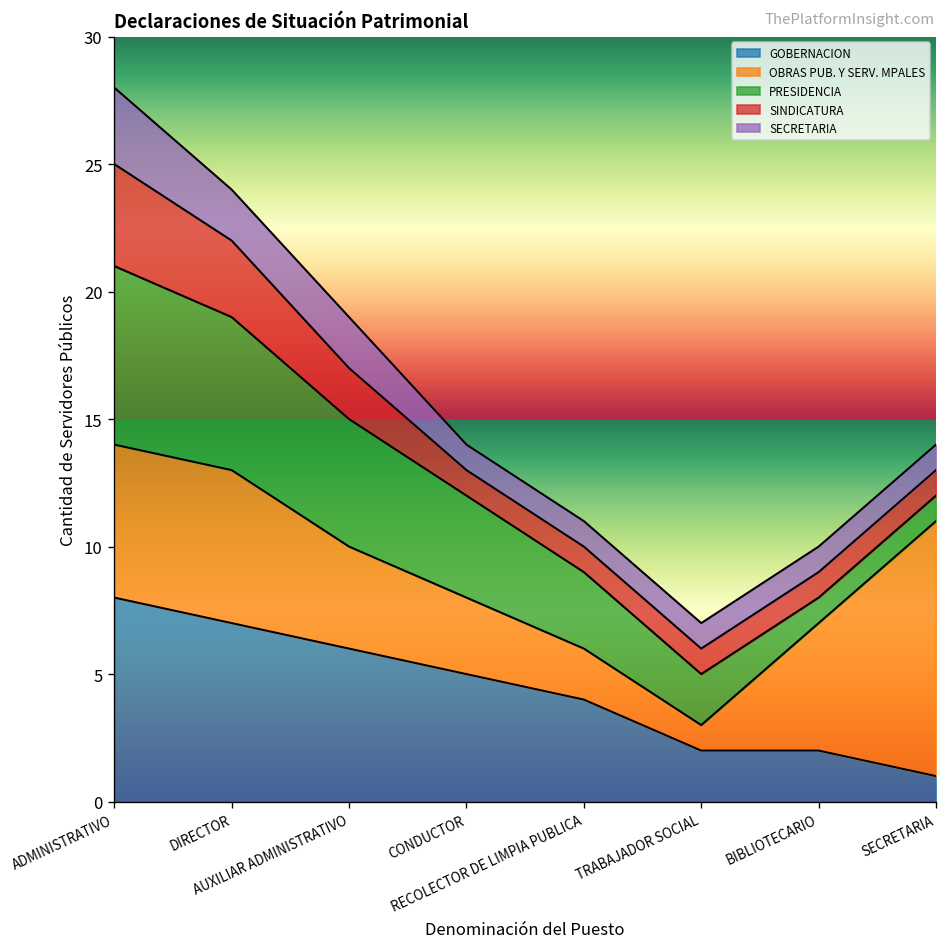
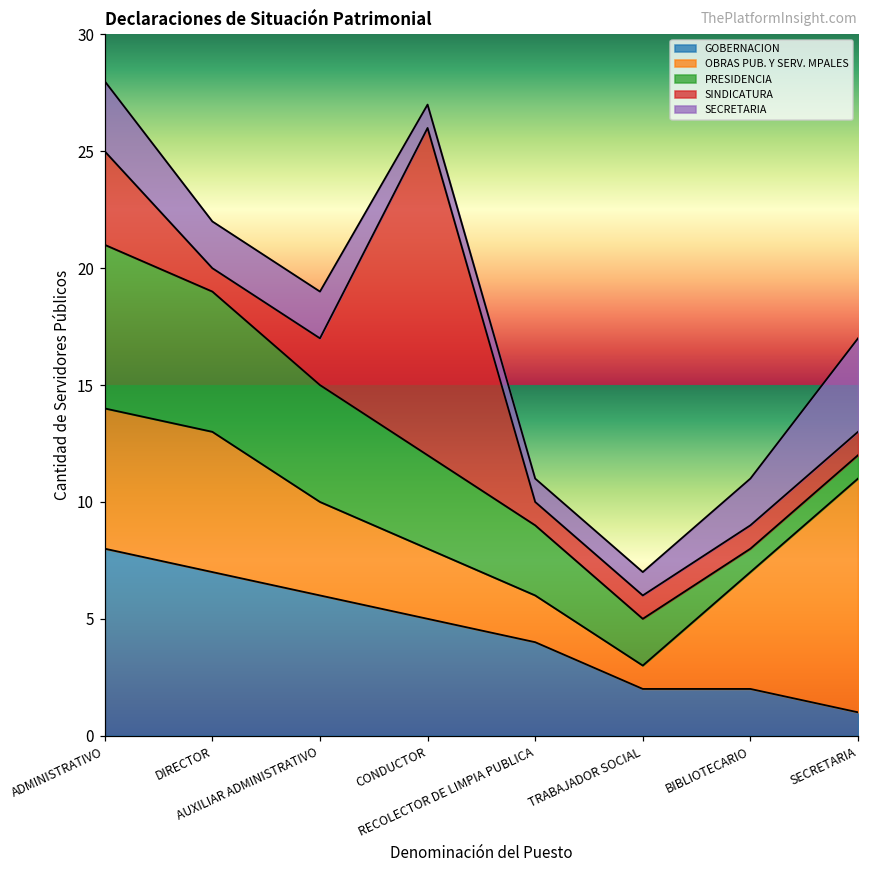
SINDICATURA, DIRECTOR: 3 -> 1
SINDICATURA, CONDUCTOR: 1 -> 14
SECRETARIA, BIBLIOTECARIO: 1 -> 2
SECRETARIA, SECRETARIA: 1 -> 4
